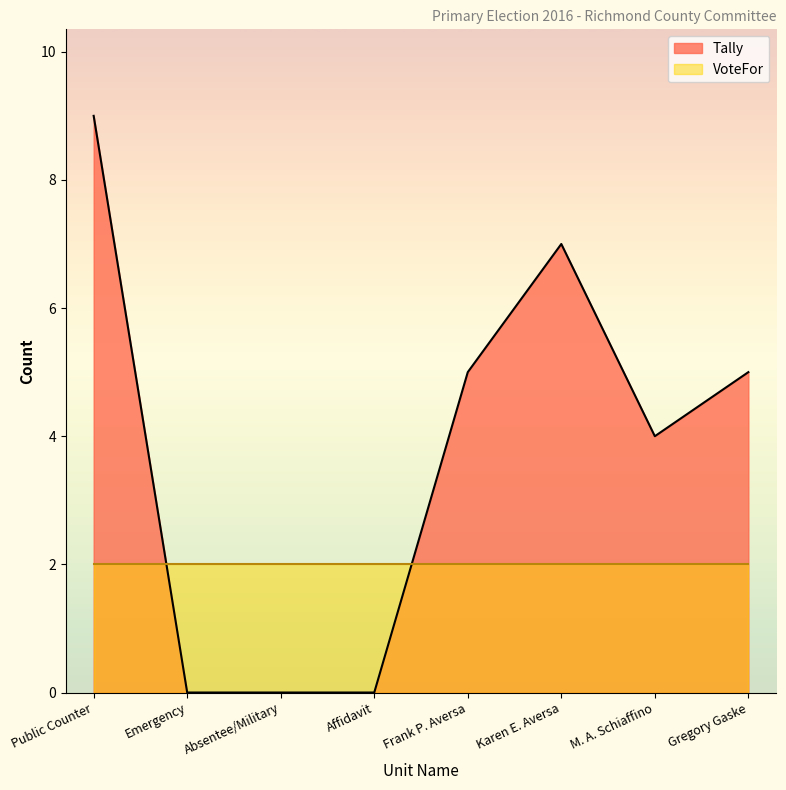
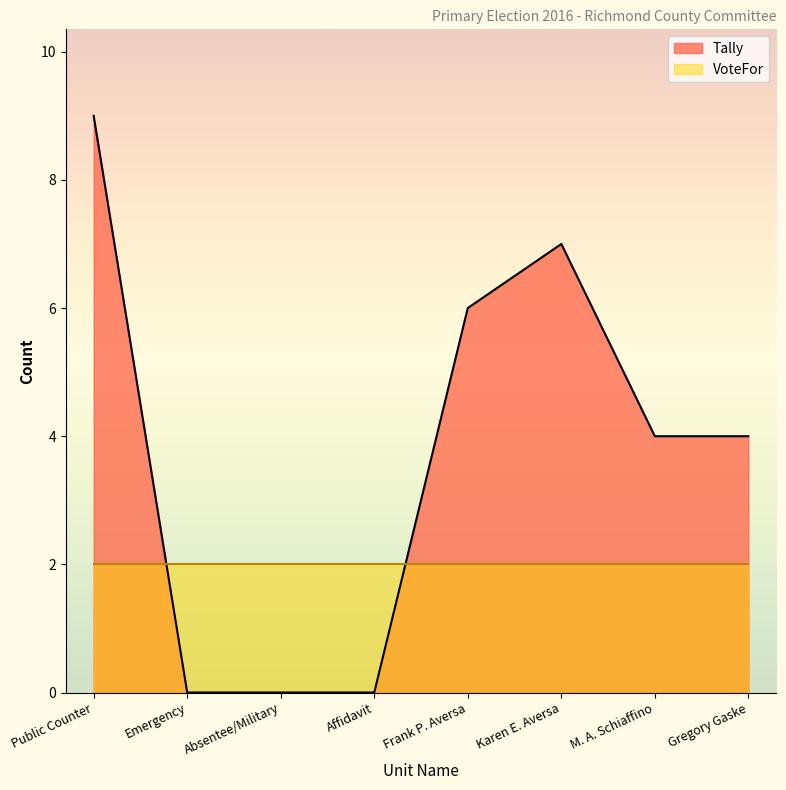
Tally, Frank P. Aversa: 5 -> 6
Tally, Gregory Gaske: 5 -> 4
